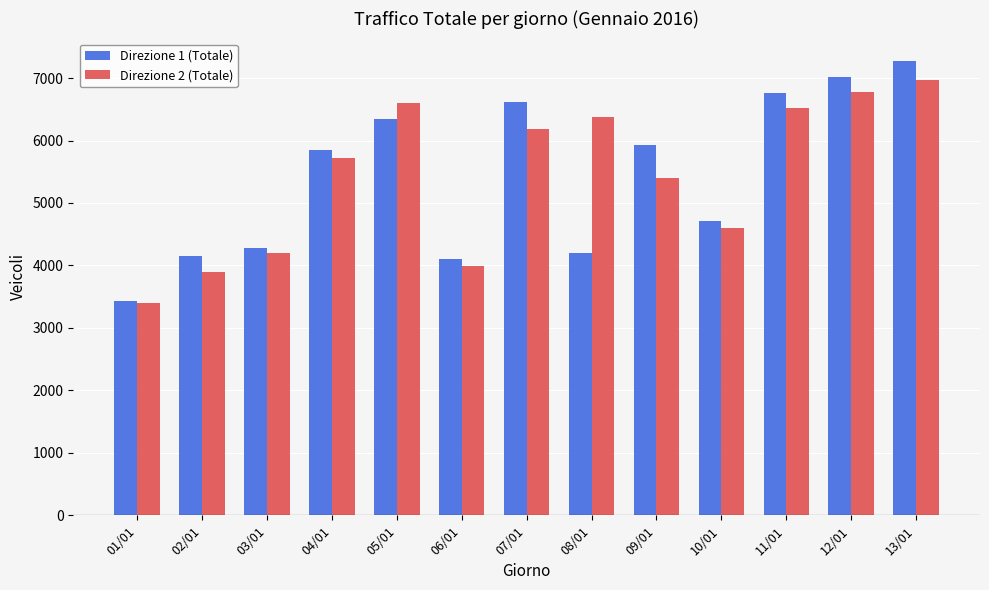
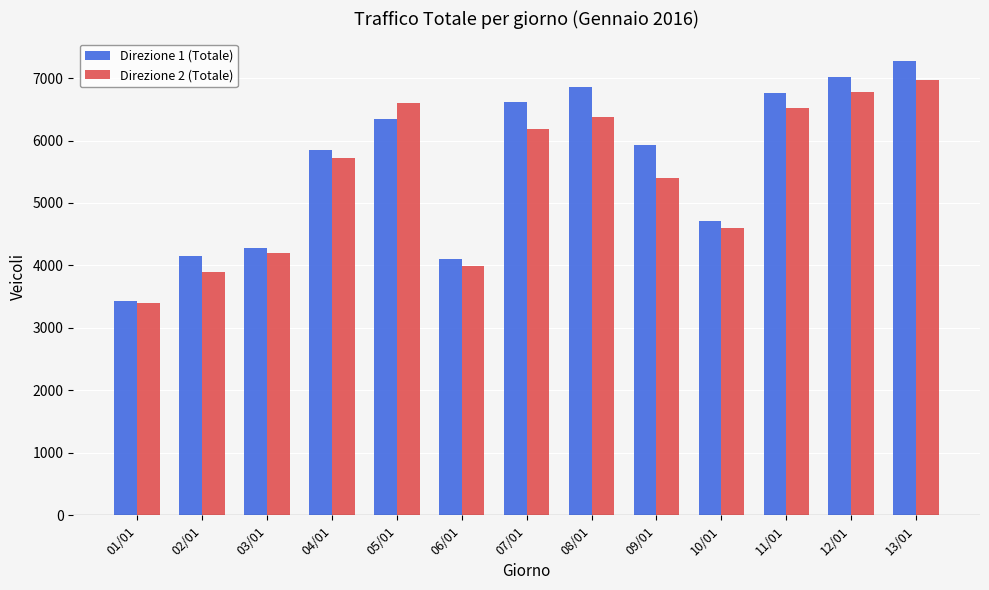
Direzione 1 (Totale), 08/01: 4200 -> 6900
